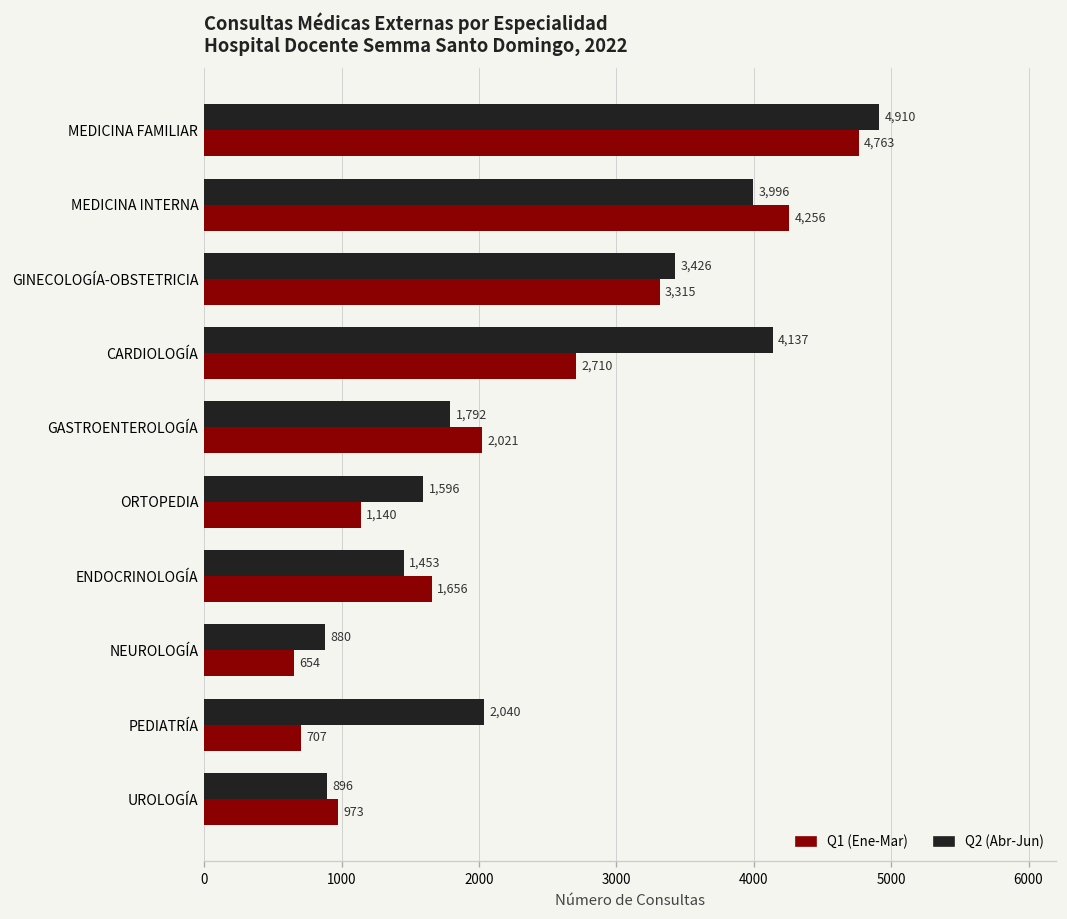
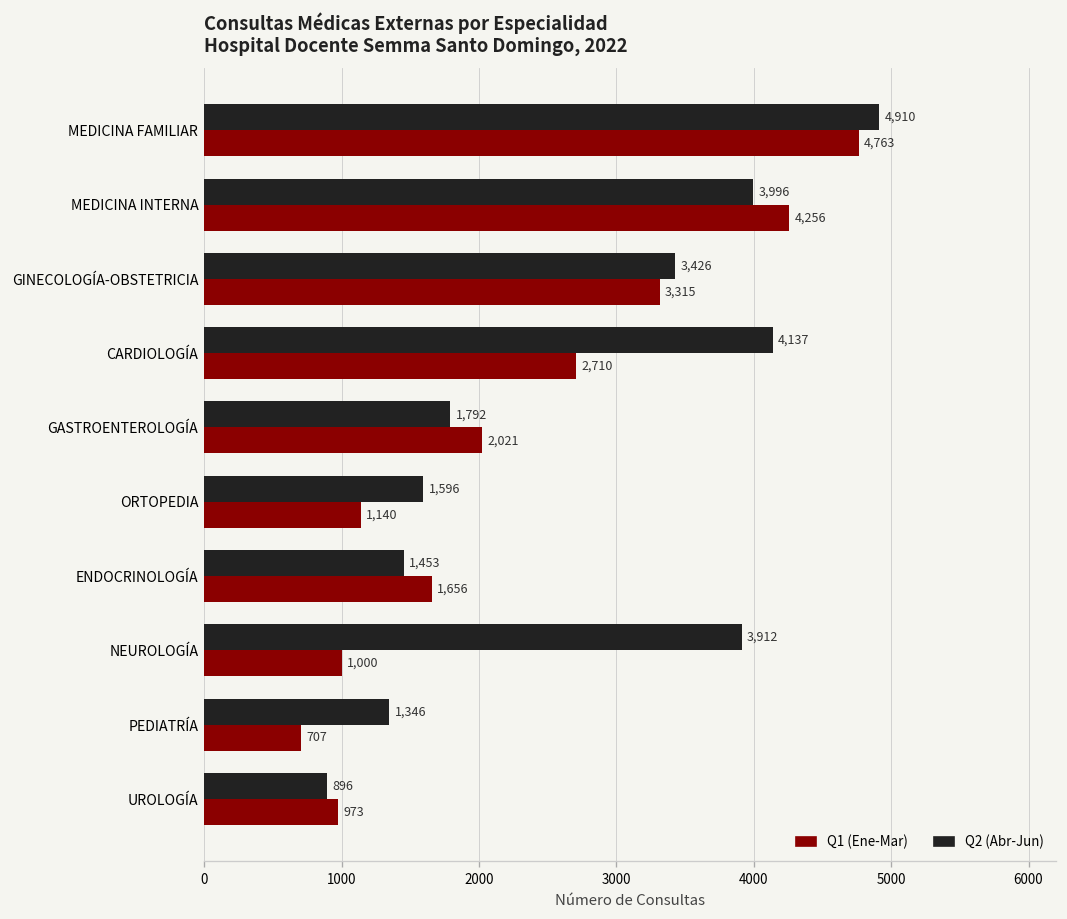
Q2 (Abr-Jun), NEUROLOGÍA: 880 -> 3,912
Q1 (Ene-Mar), NEUROLOGÍA: 654 -> 1,000
Q2 (Abr-Jun), PEDIATRÍA: 2,040 -> 1,346
